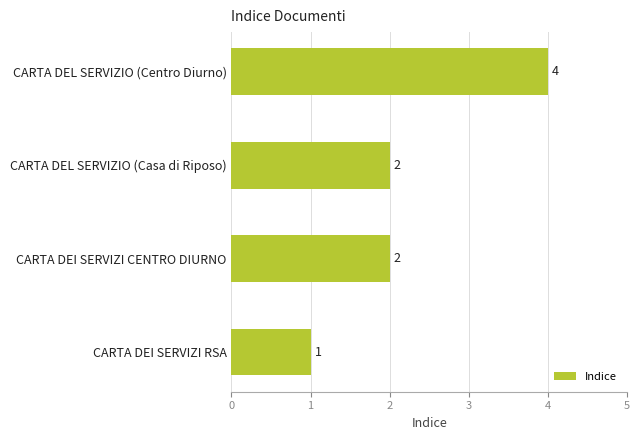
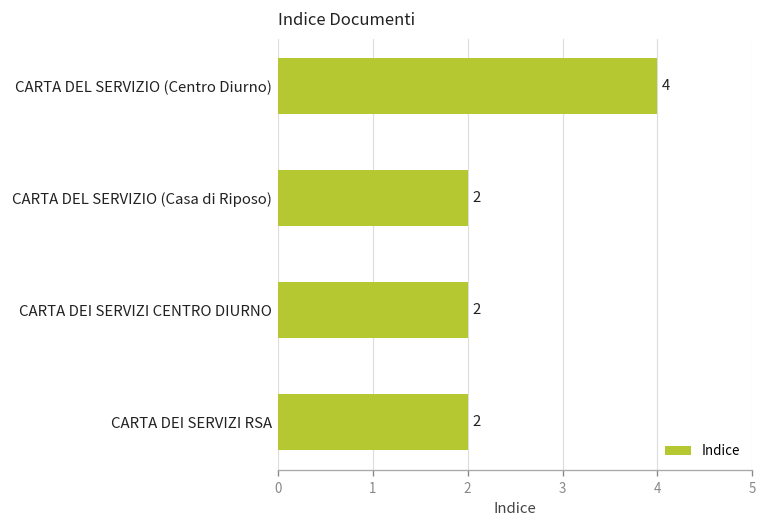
CARTA DEI SERVIZI RSA: 1 -> 2
